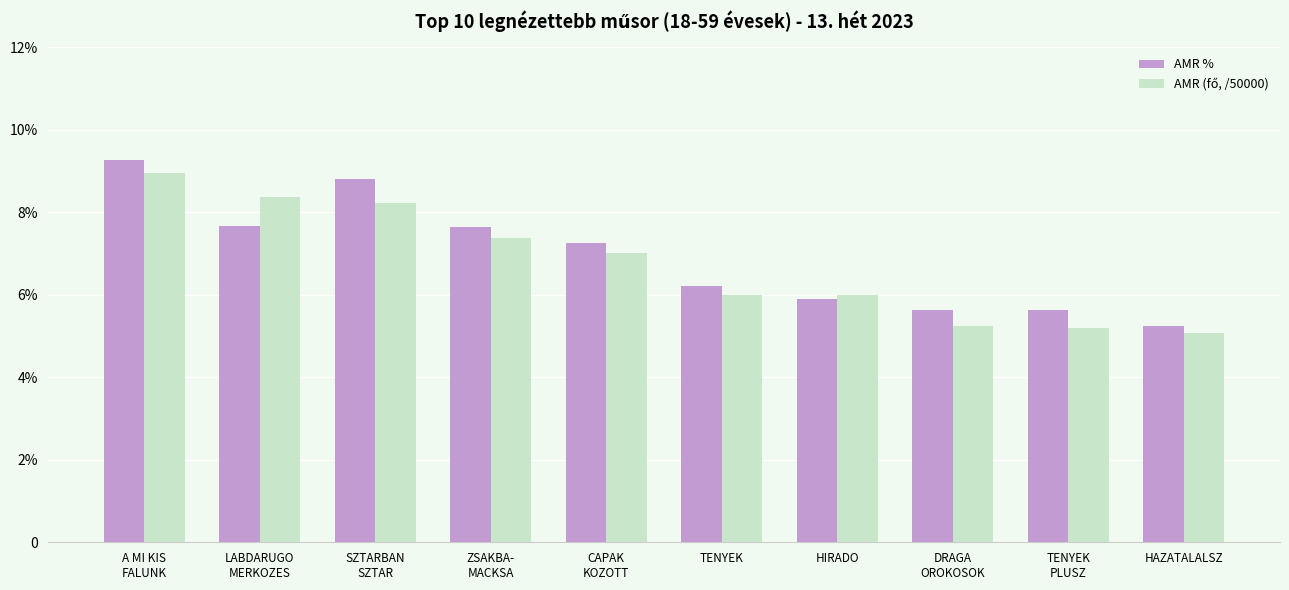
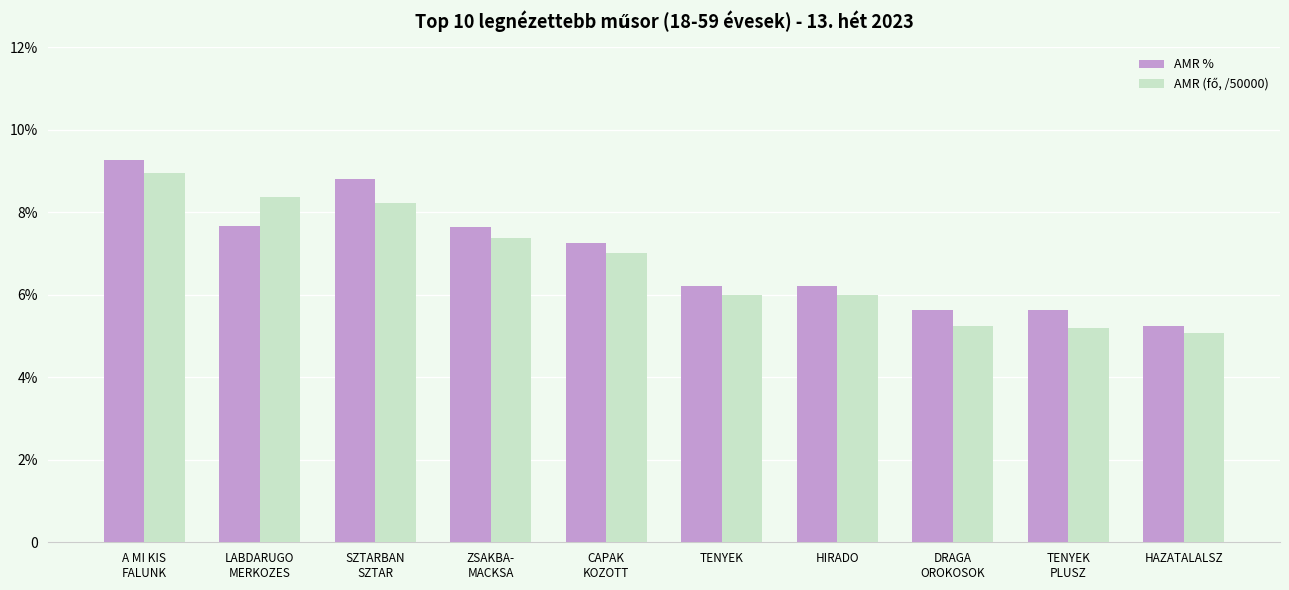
AMR %, HIRADO: 5.9% -> 6.2%
